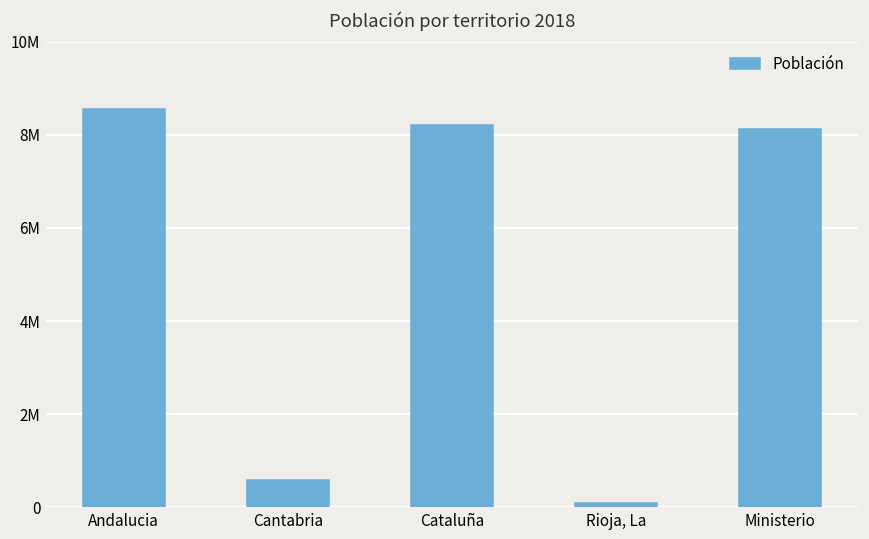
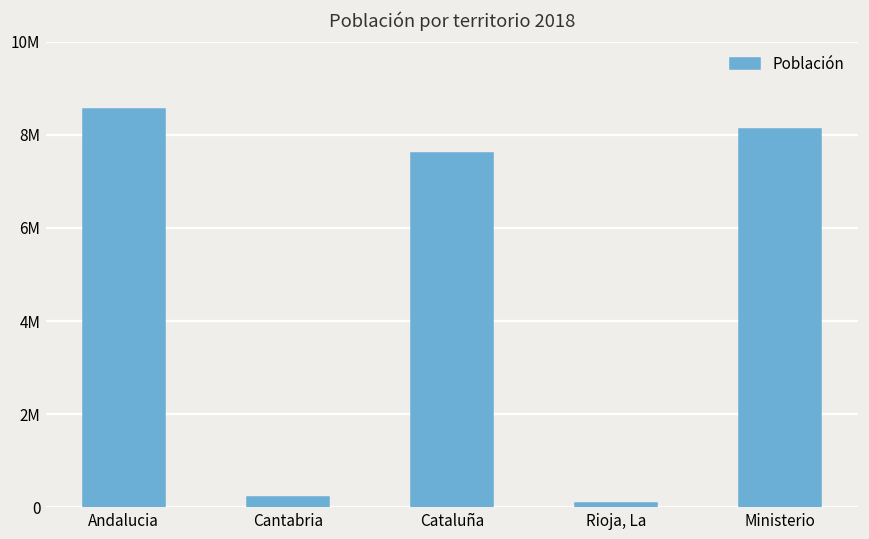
Cantabria: 600000 -> 200000
Cataluña: 8200000 -> 7600000
